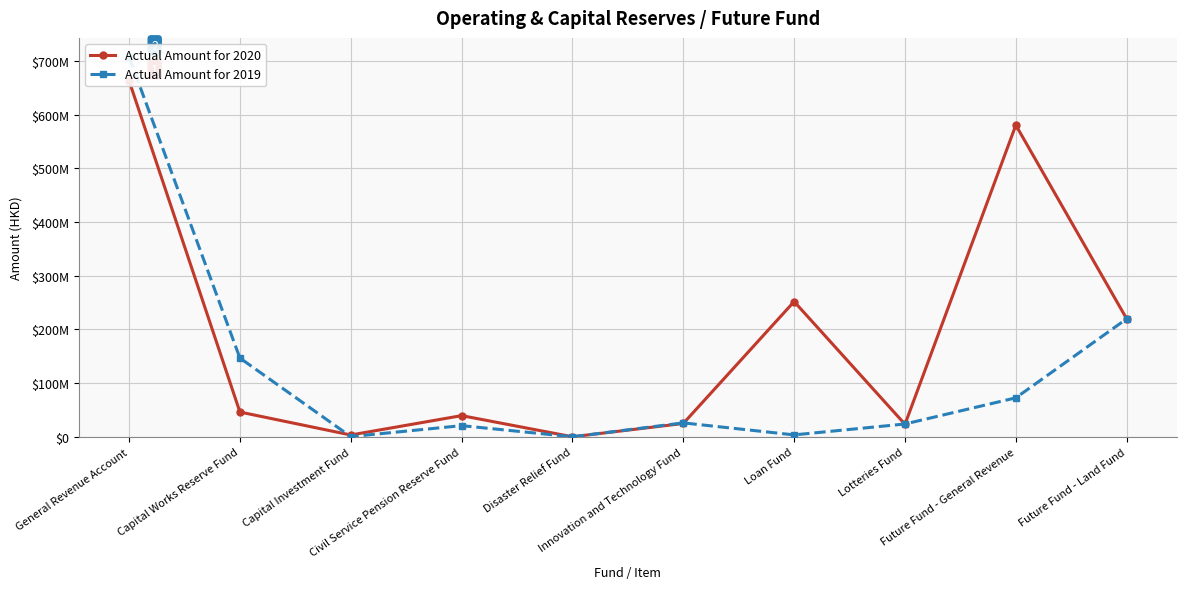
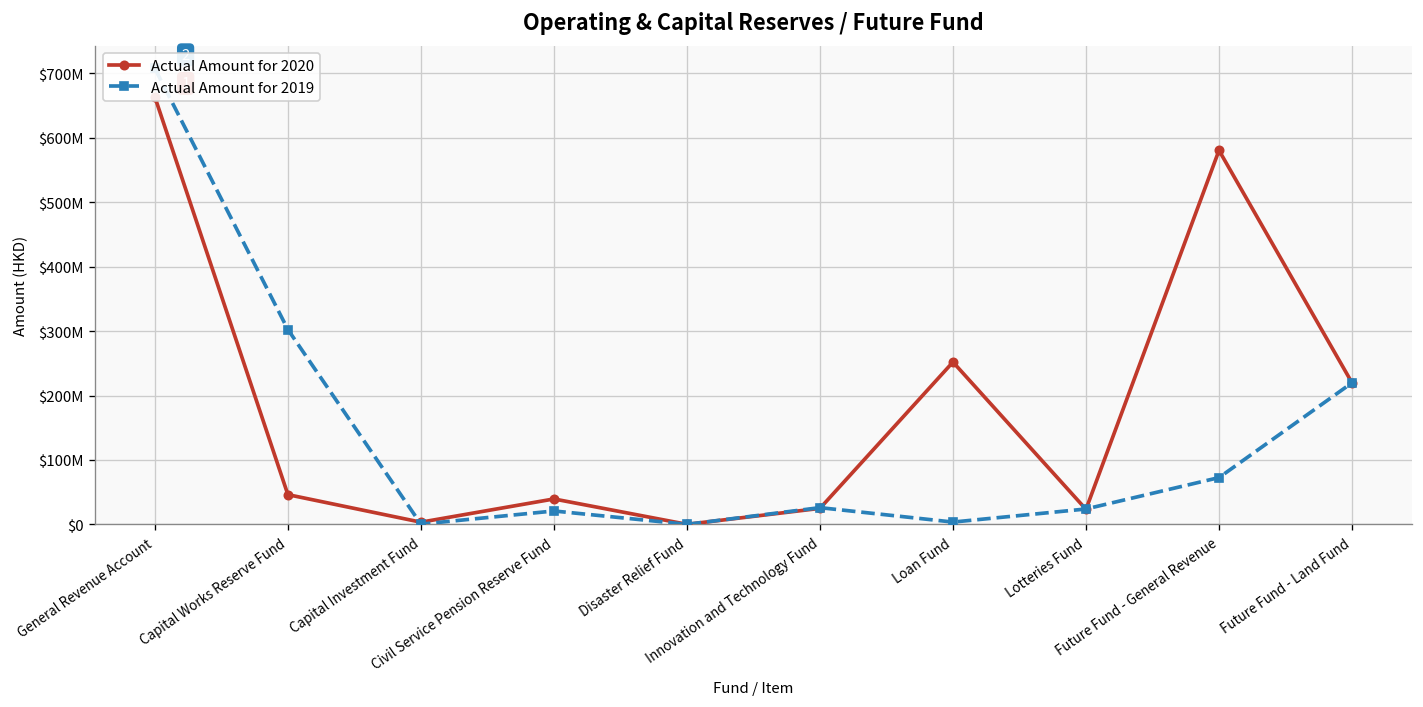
Actual Amount for 2019, Capital Works Reserve Fund: $150000000 -> $300000000
